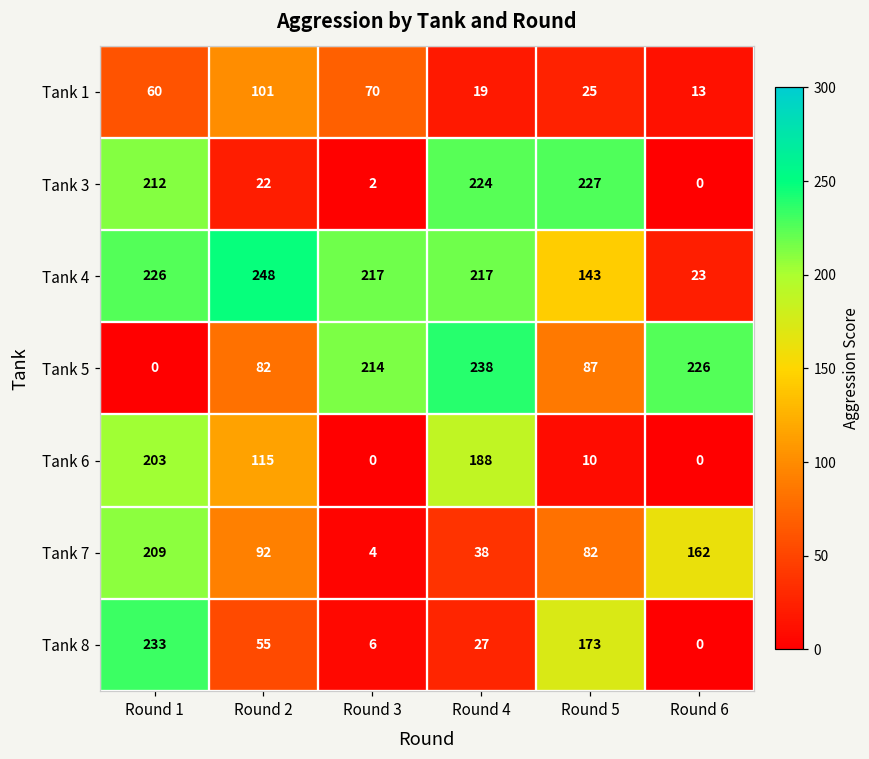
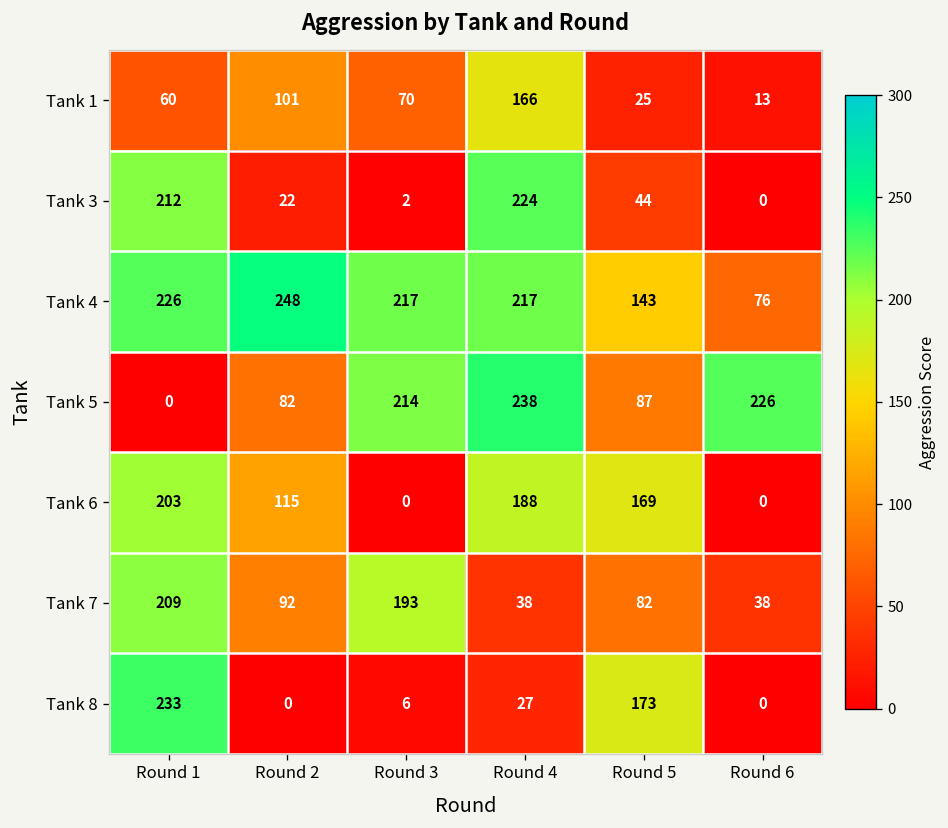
Tank 1, Round 4: 19 -> 166
Tank 3, Round 5: 227 -> 44
Tank 4, Round 6: 23 -> 76
Tank 6, Round 5: 10 -> 169
Tank 7, Round 3: 4 -> 193
Tank 7, Round 6: 162 -> 38
Tank 8, Round 2: 55 -> 0
